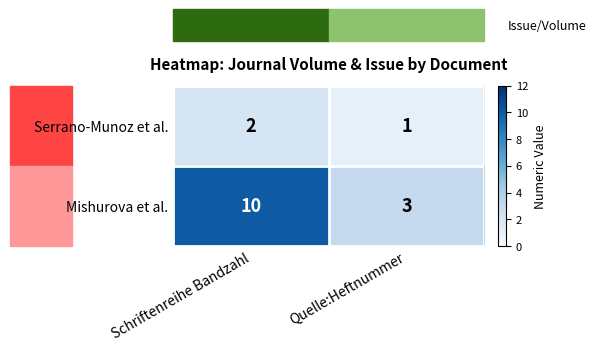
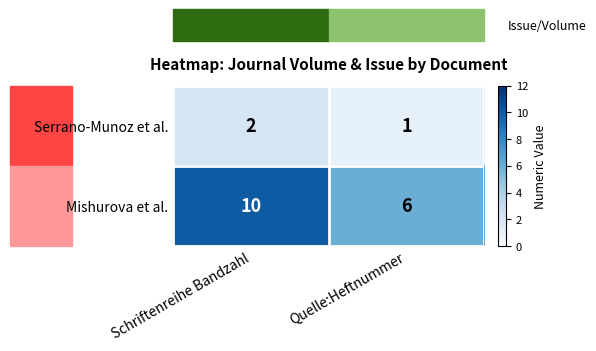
Mishurova et al., Quelle:Heftnummer: 3 -> 6
